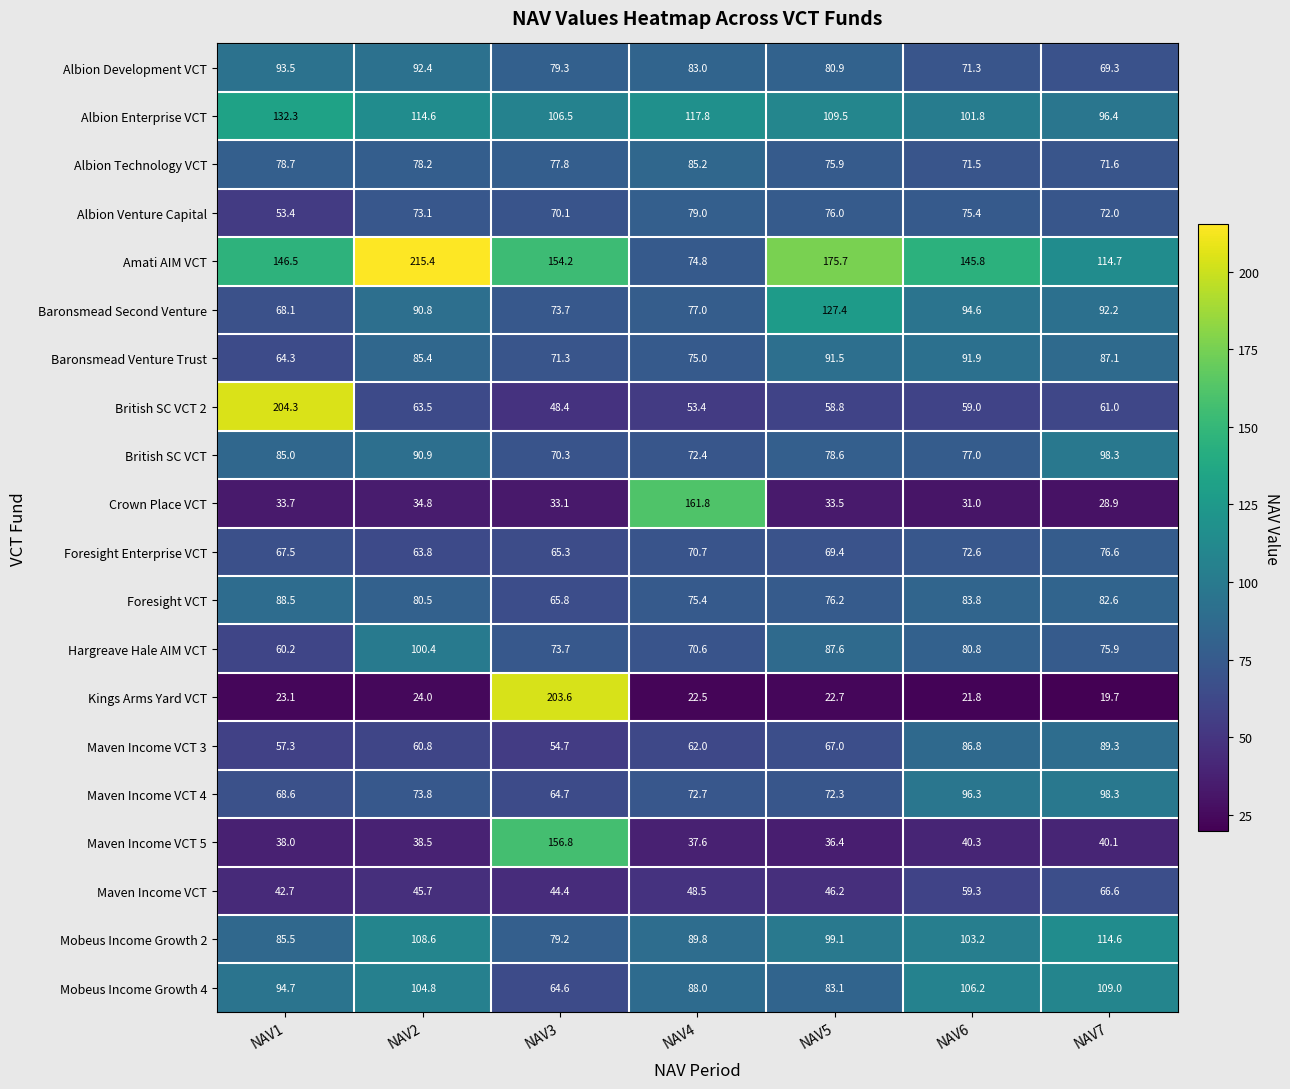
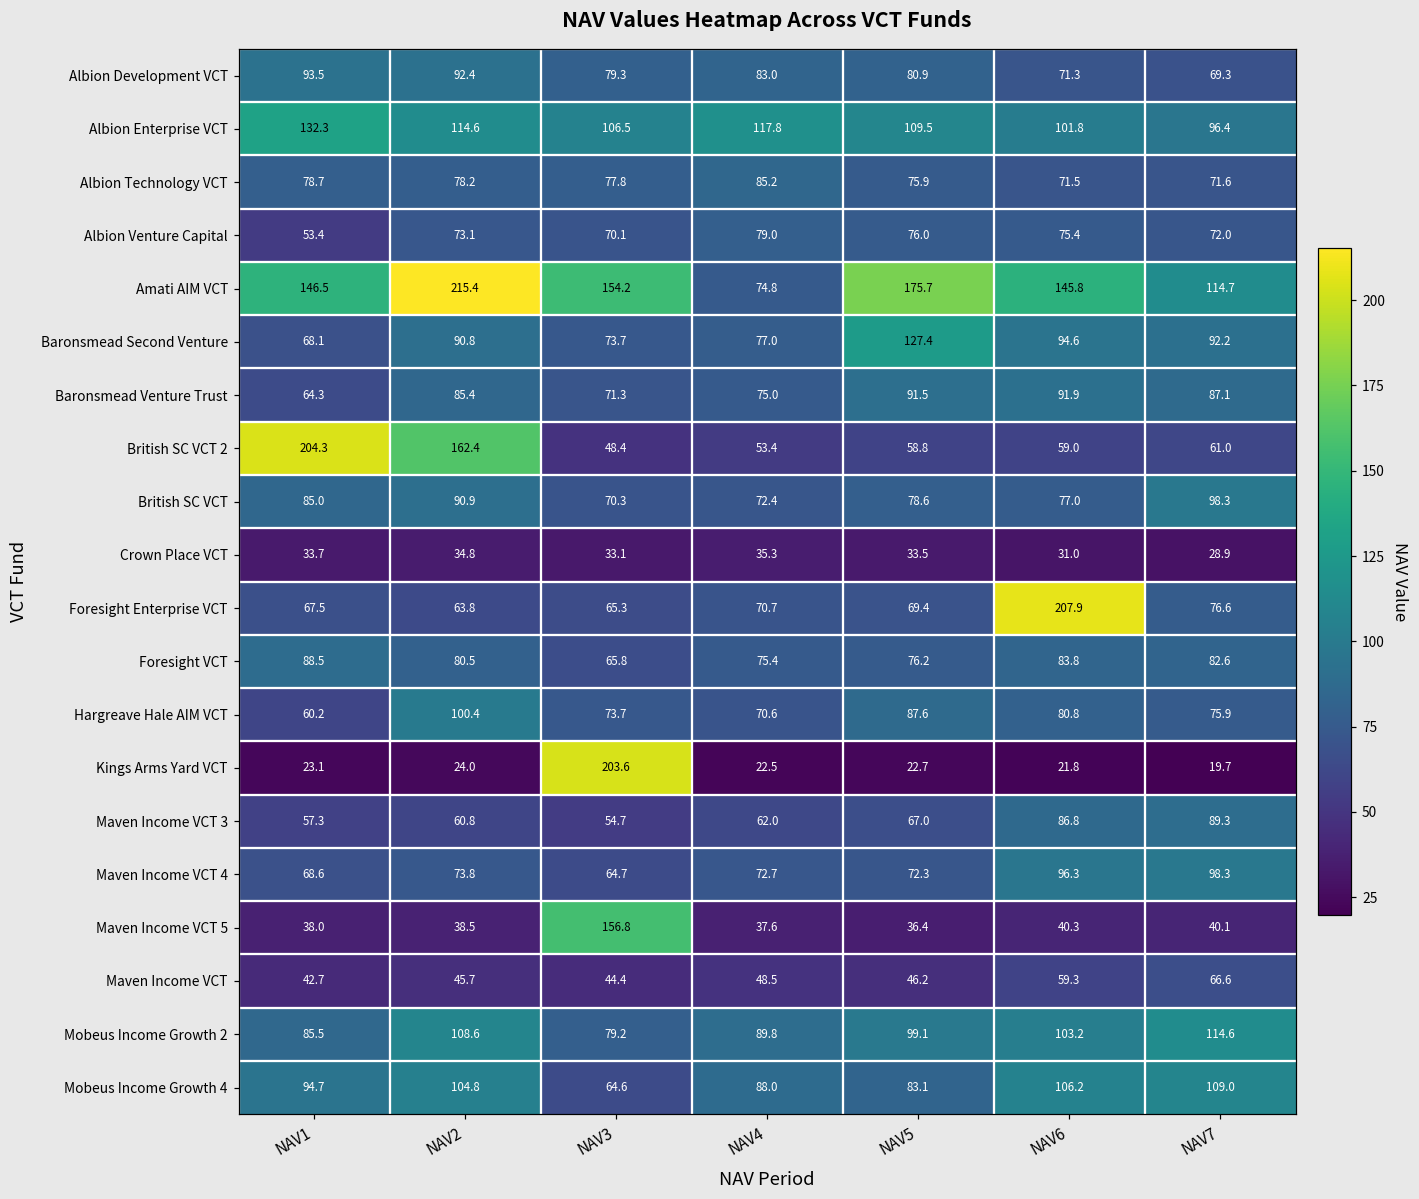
British SC VCT 2, NAV2: 63.5 -> 162.4
Crown Place VCT, NAV4: 161.8 -> 35.3
Foresight Enterprise VCT, NAV6: 72.6 -> 207.9
